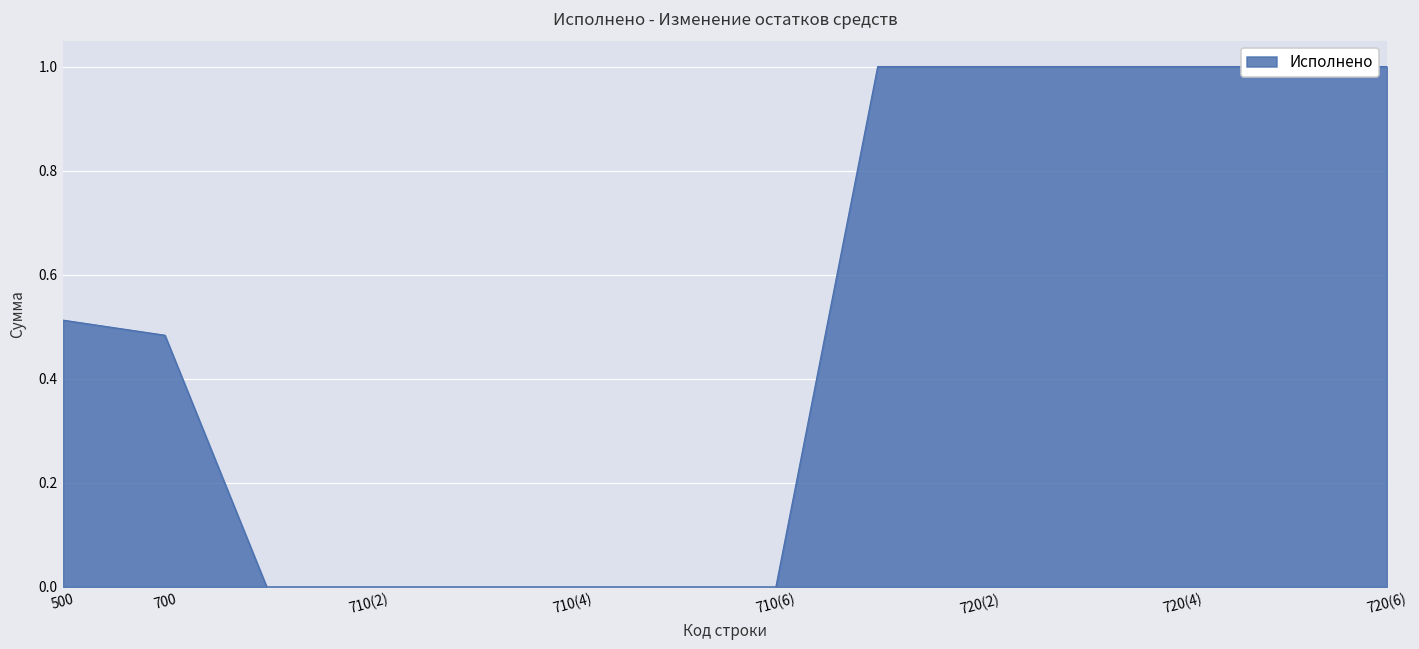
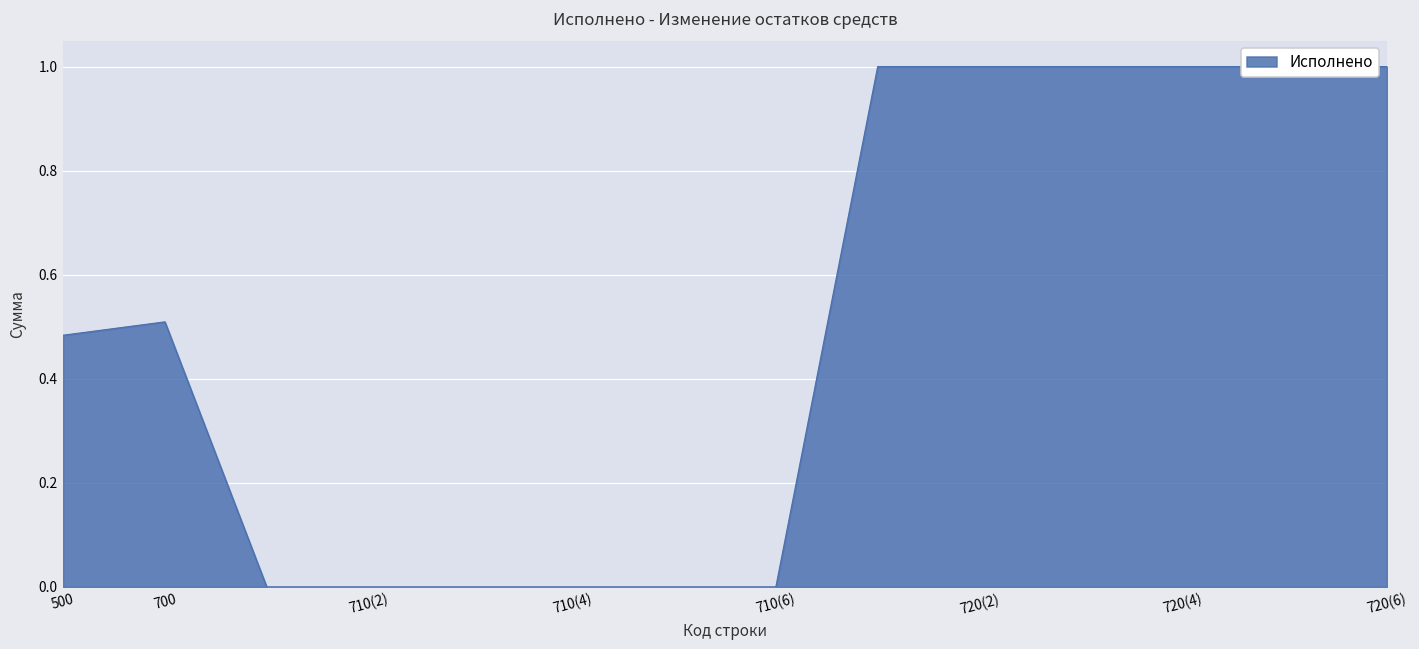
500: 0.51 -> 0.48
700: 0.48 -> 0.51
